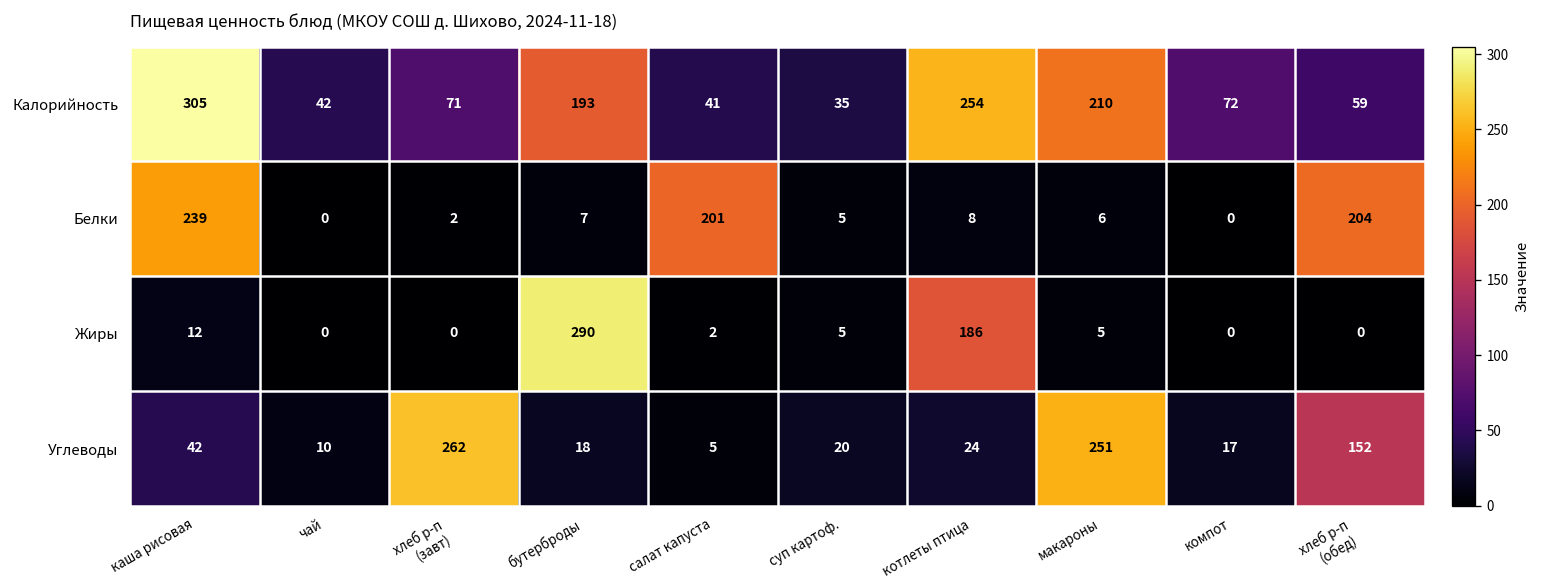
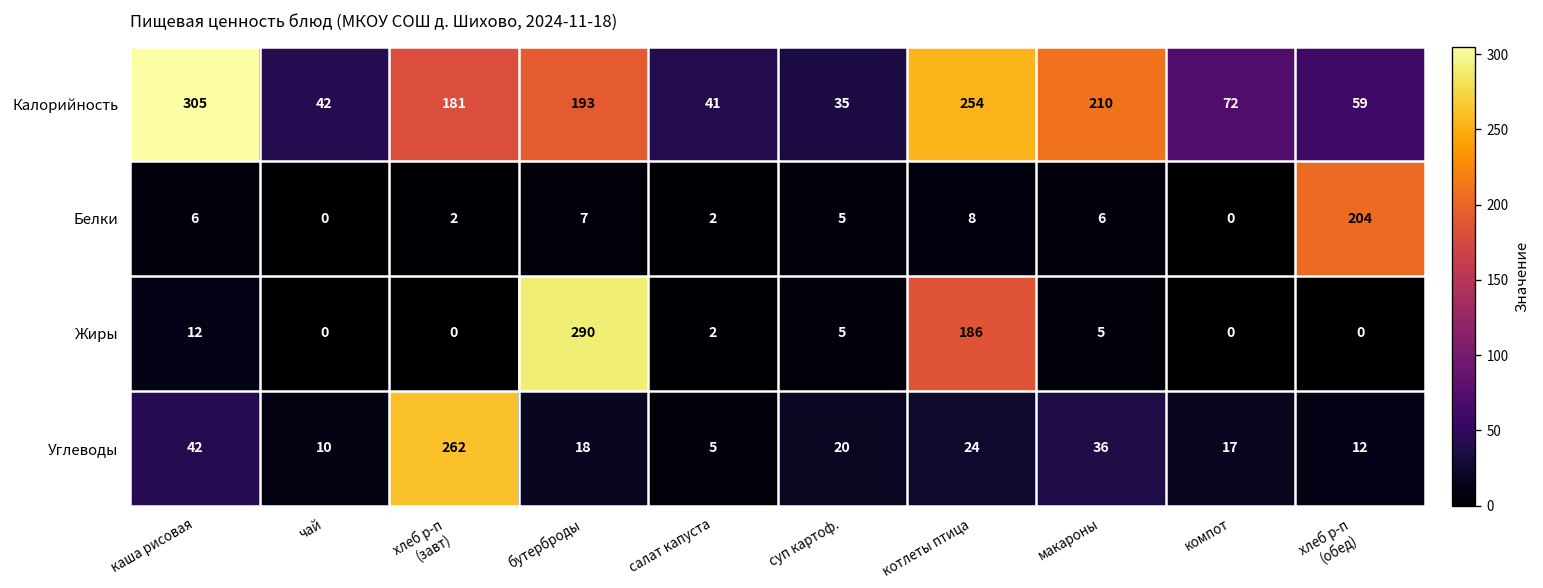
Калорийность, хлеб р-п (завт): 71 -> 181
Белки, каша рисовая: 239 -> 6
Белки, салат капуста: 201 -> 2
Углеводы, макароны: 251 -> 36
Углеводы, хлеб р-п (обед): 152 -> 12
